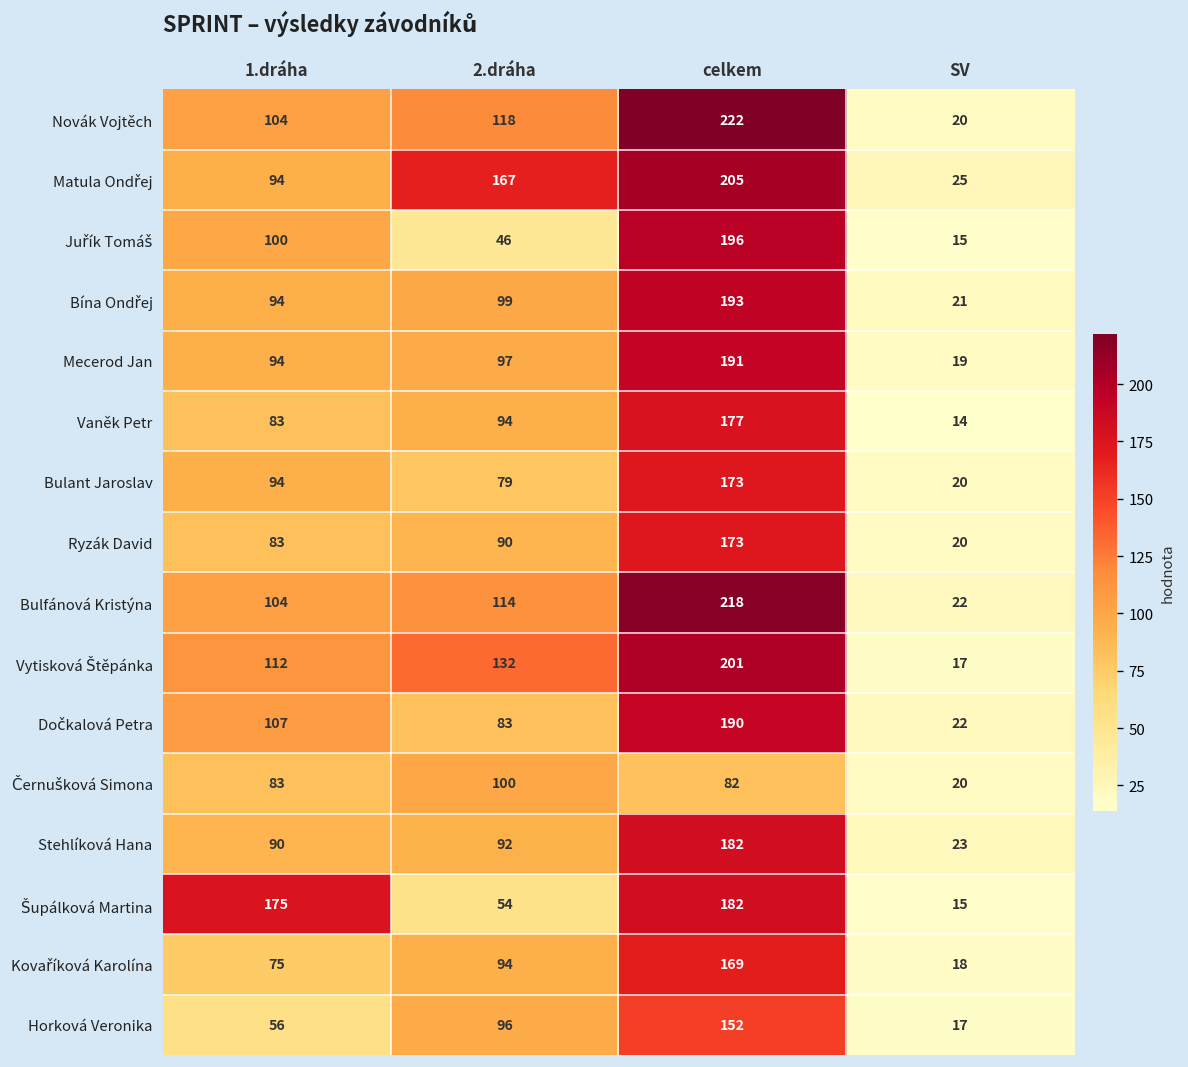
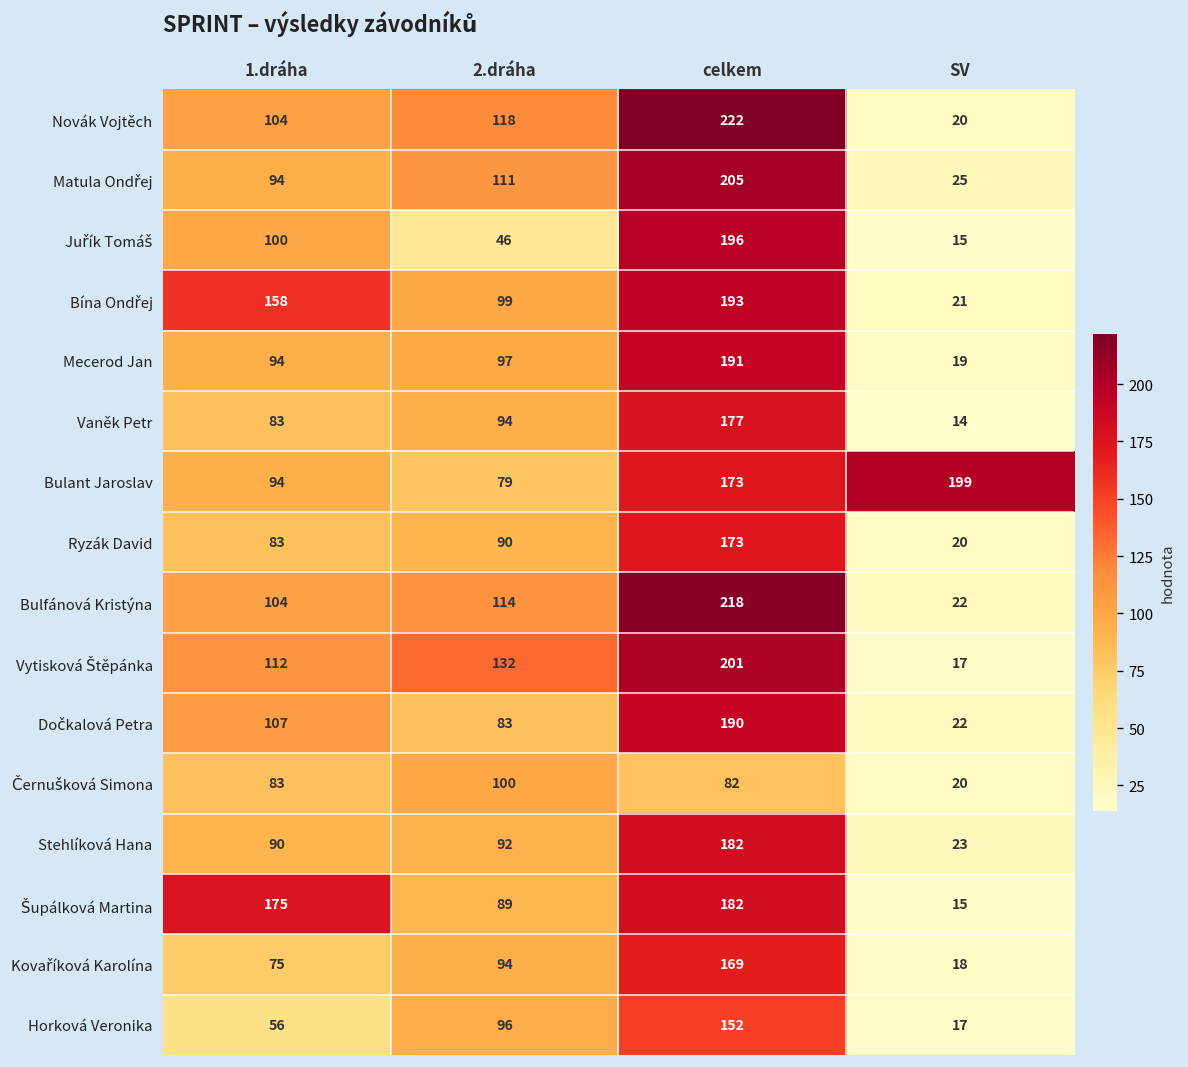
Matula Ondřej, 2.dráha: 167 -> 111
Bína Ondřej, 1.dráha: 94 -> 158
Bulant Jaroslav, SV: 20 -> 199
Šupálková Martina, 2.dráha: 54 -> 89
